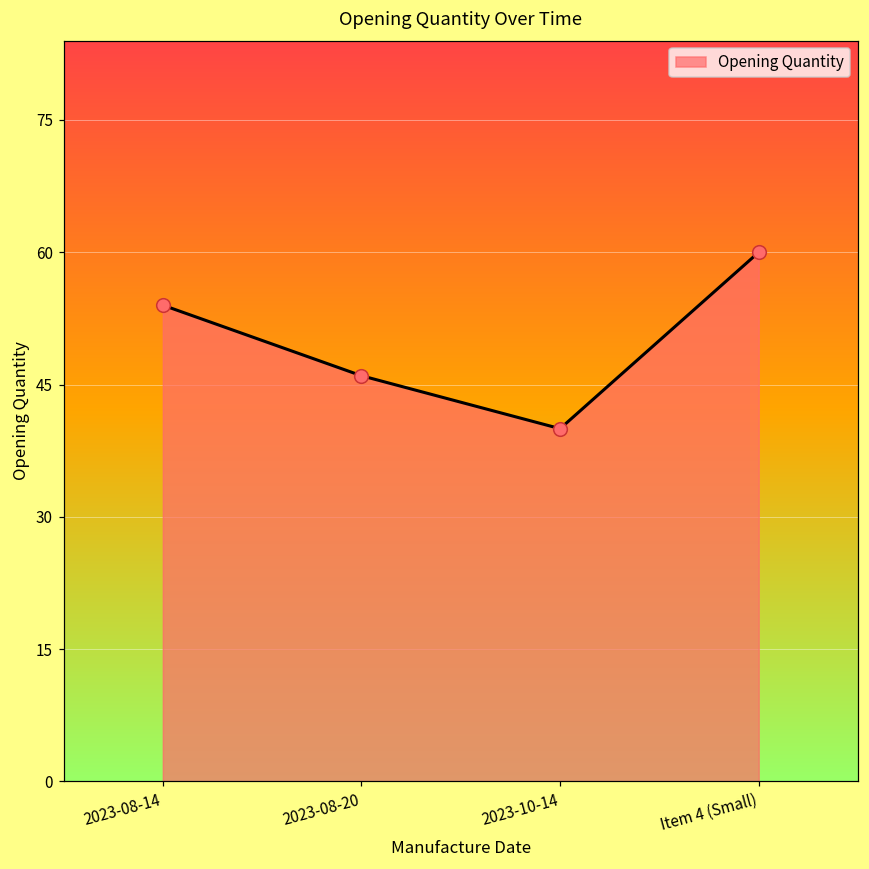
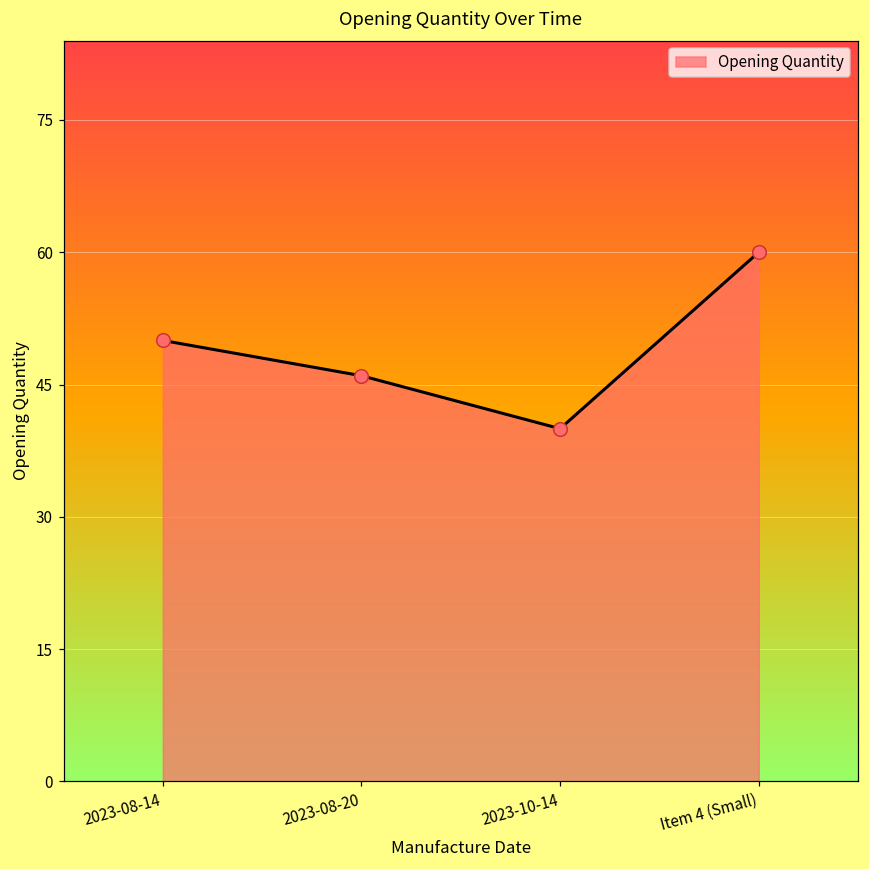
2023-08-14: 54 -> 50
